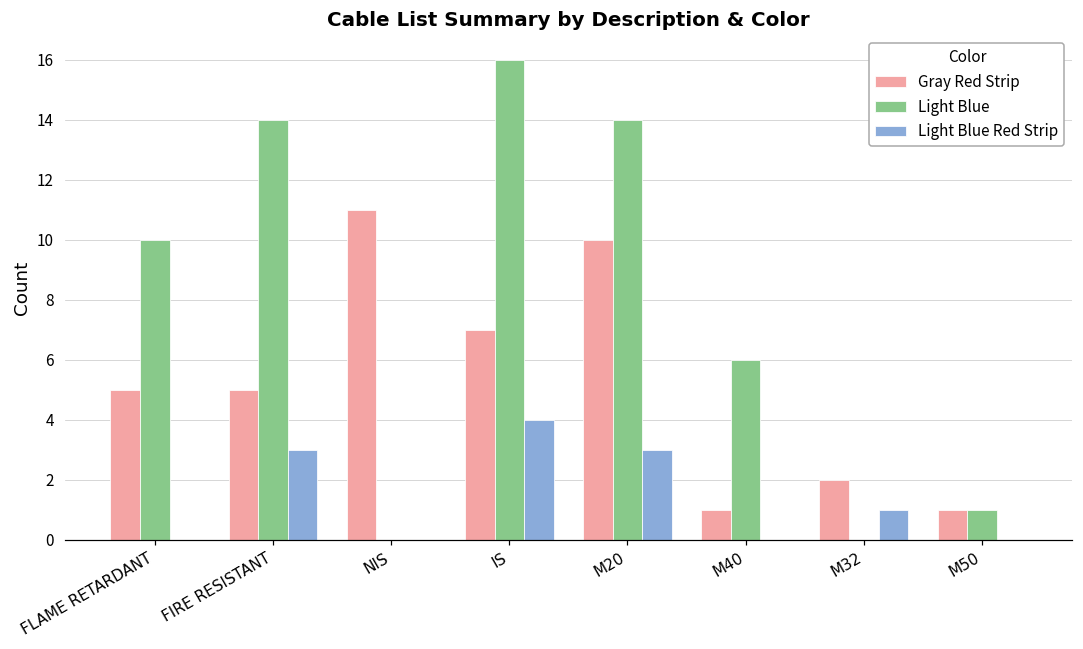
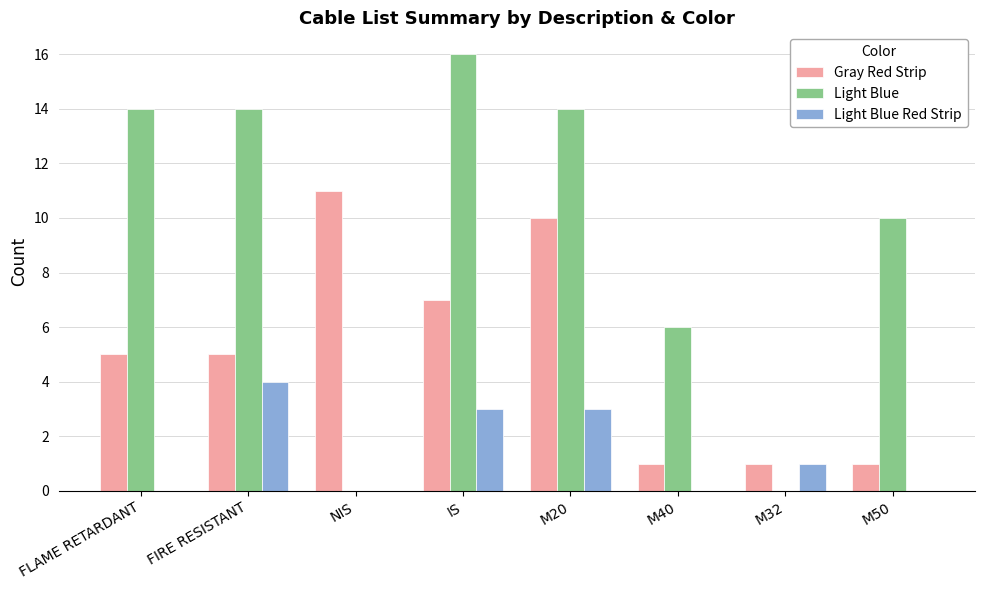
Light Blue, FLAME RETARDANT: 10 -> 14
Light Blue Red Strip, FIRE RESISTANT: 3 -> 4
Light Blue Red Strip, IS: 4 -> 3
Gray Red Strip, M32: 2 -> 1
Light Blue, M50: 1 -> 10
